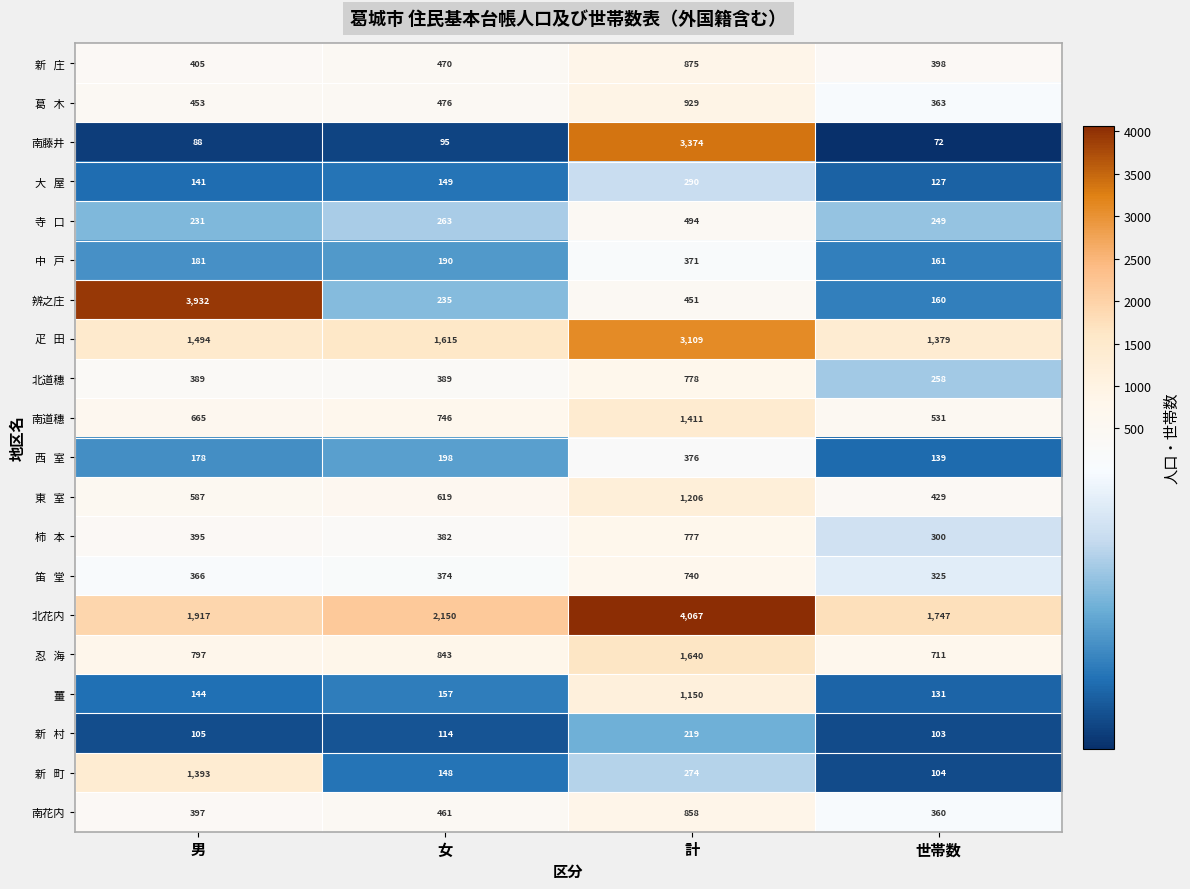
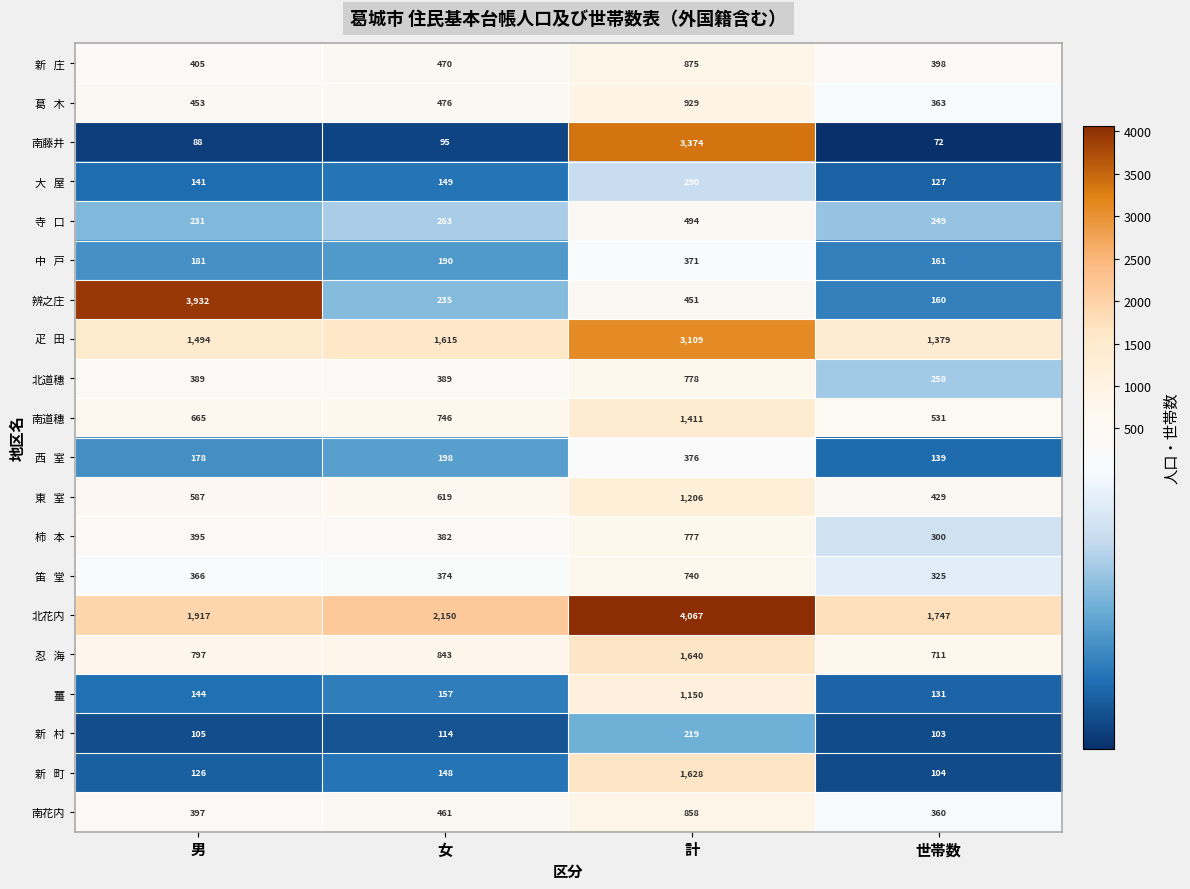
新 町, 男: 1,393 -> 126
新 町, 計: 274 -> 1,628
